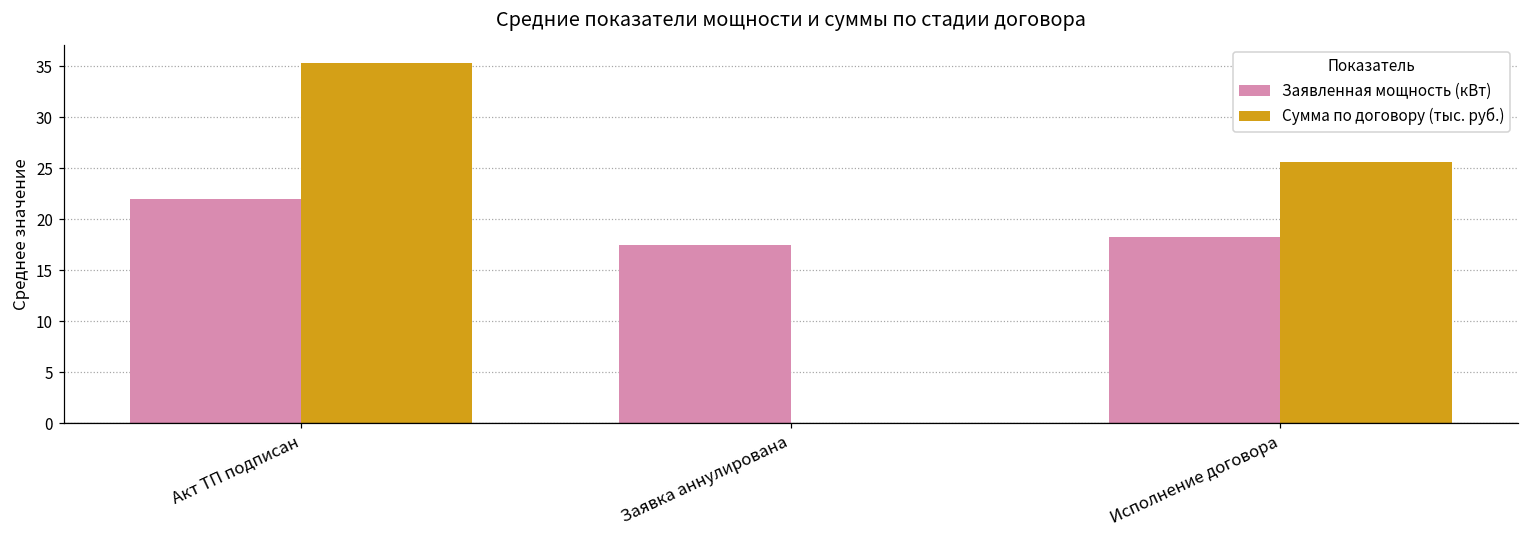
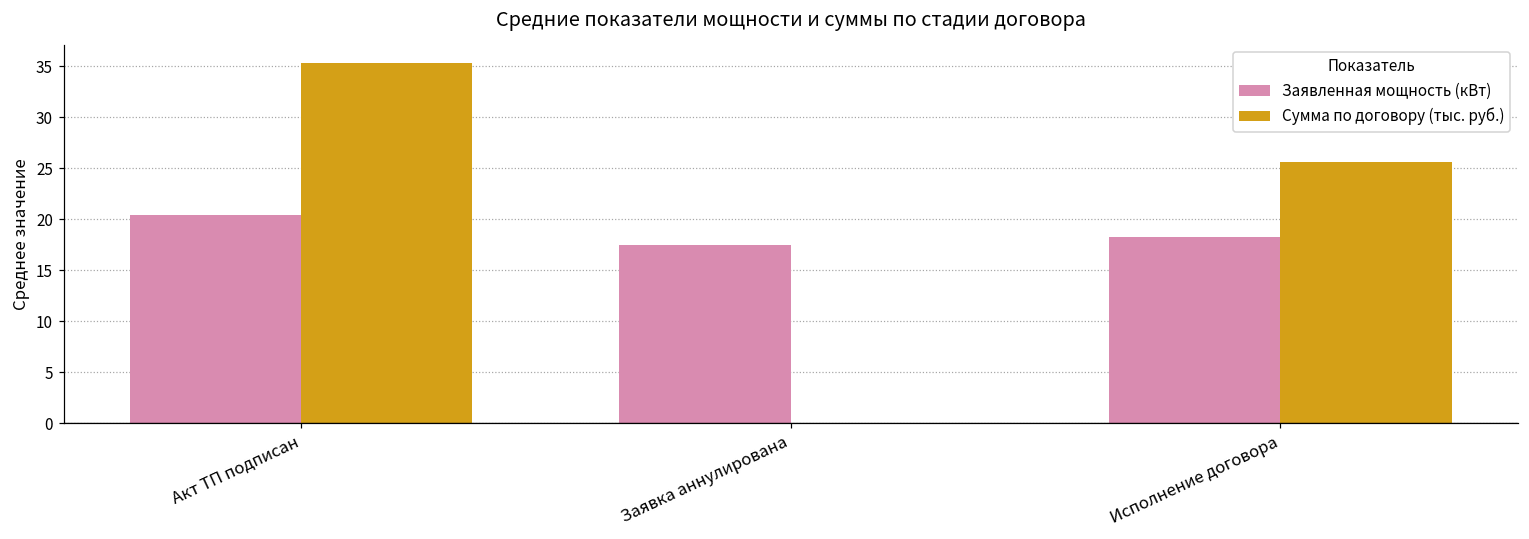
Заявленная мощность (кВт), Акт ТП подписан: 22 -> 20
